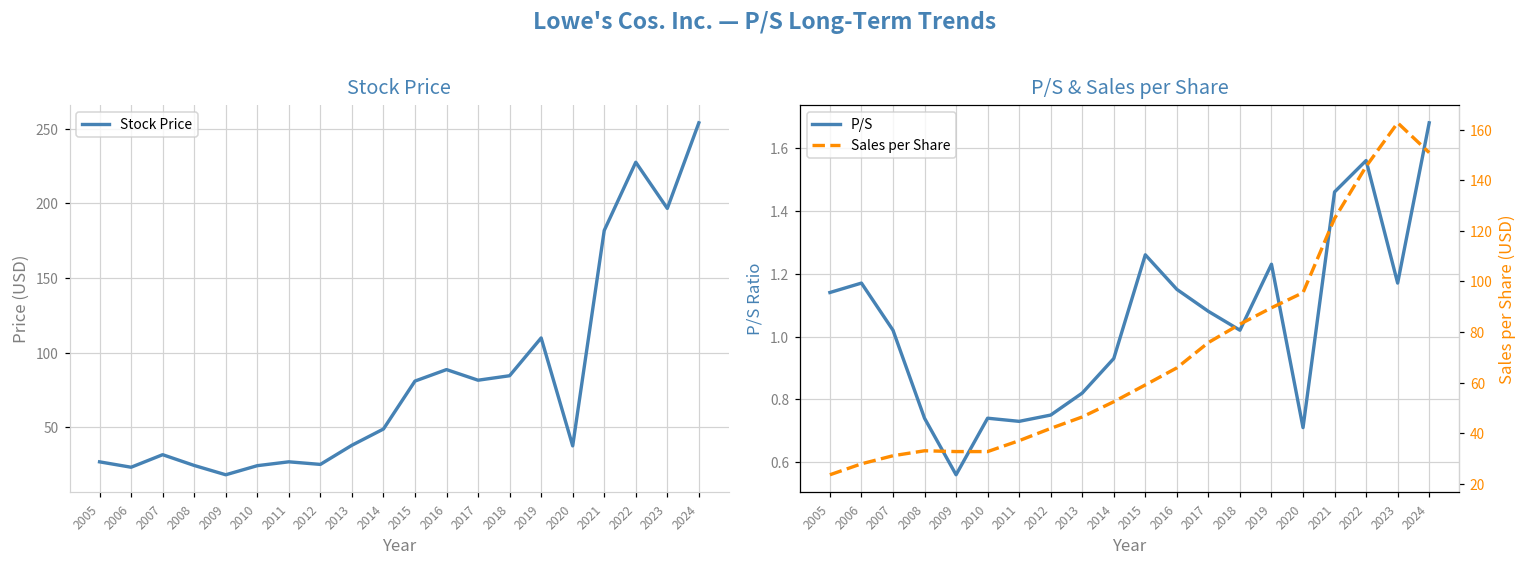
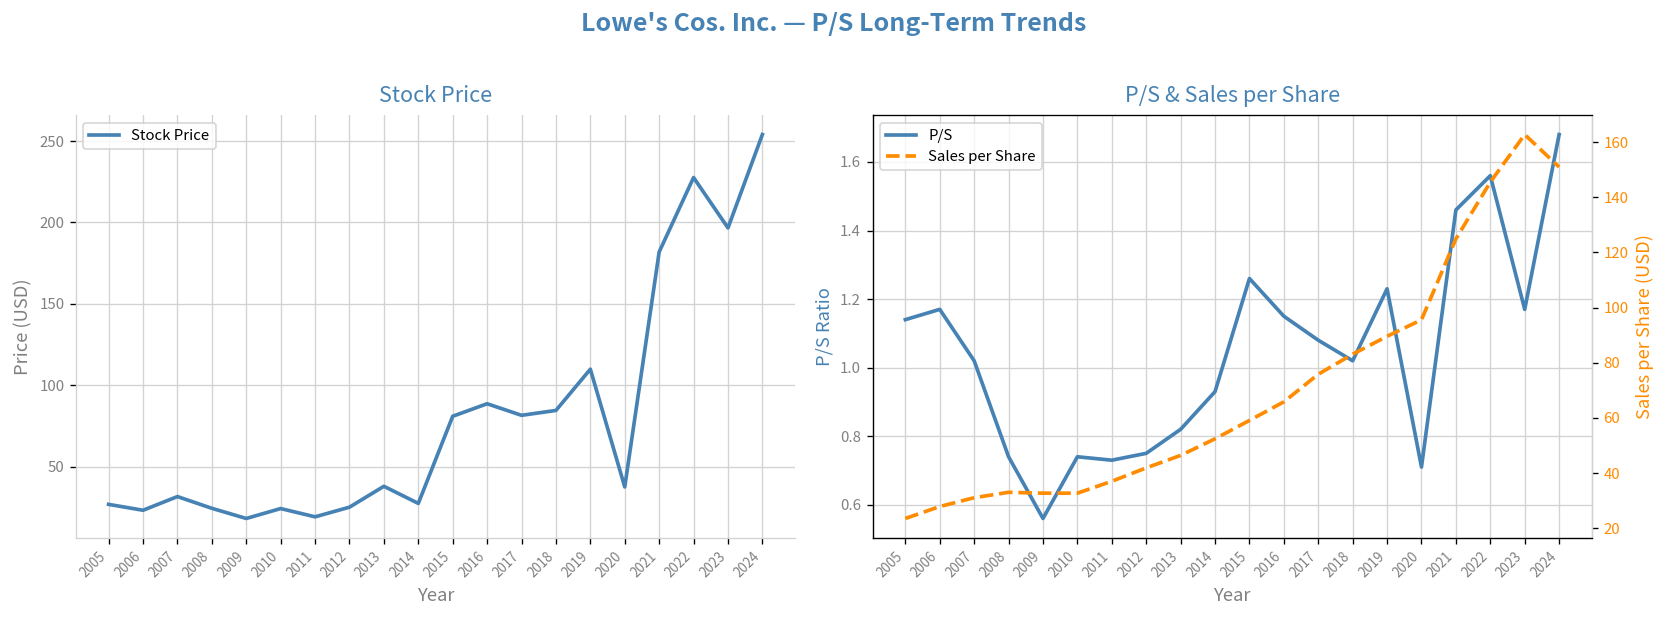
Stock Price, 2011: 27 -> 19
Stock Price, 2014: 49 -> 28
